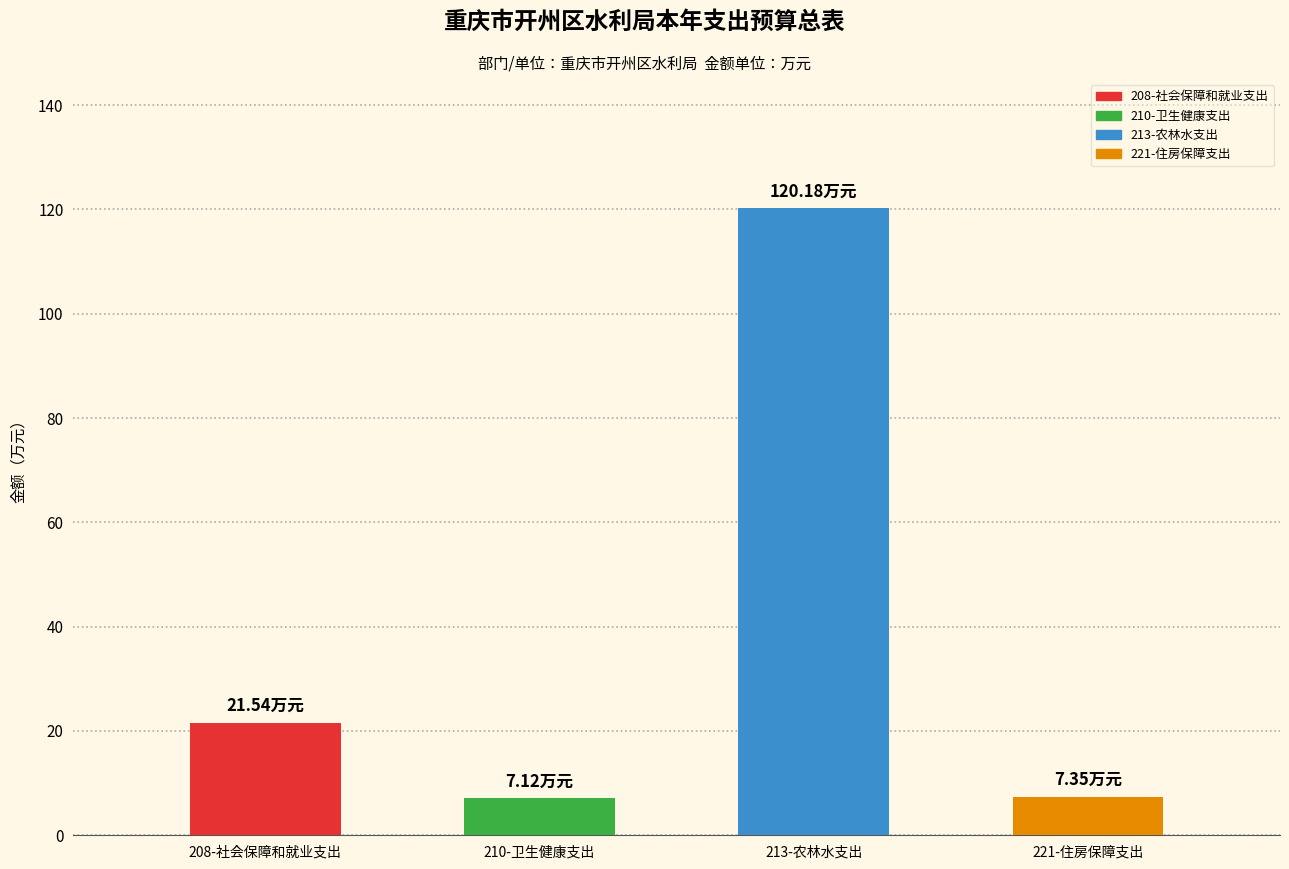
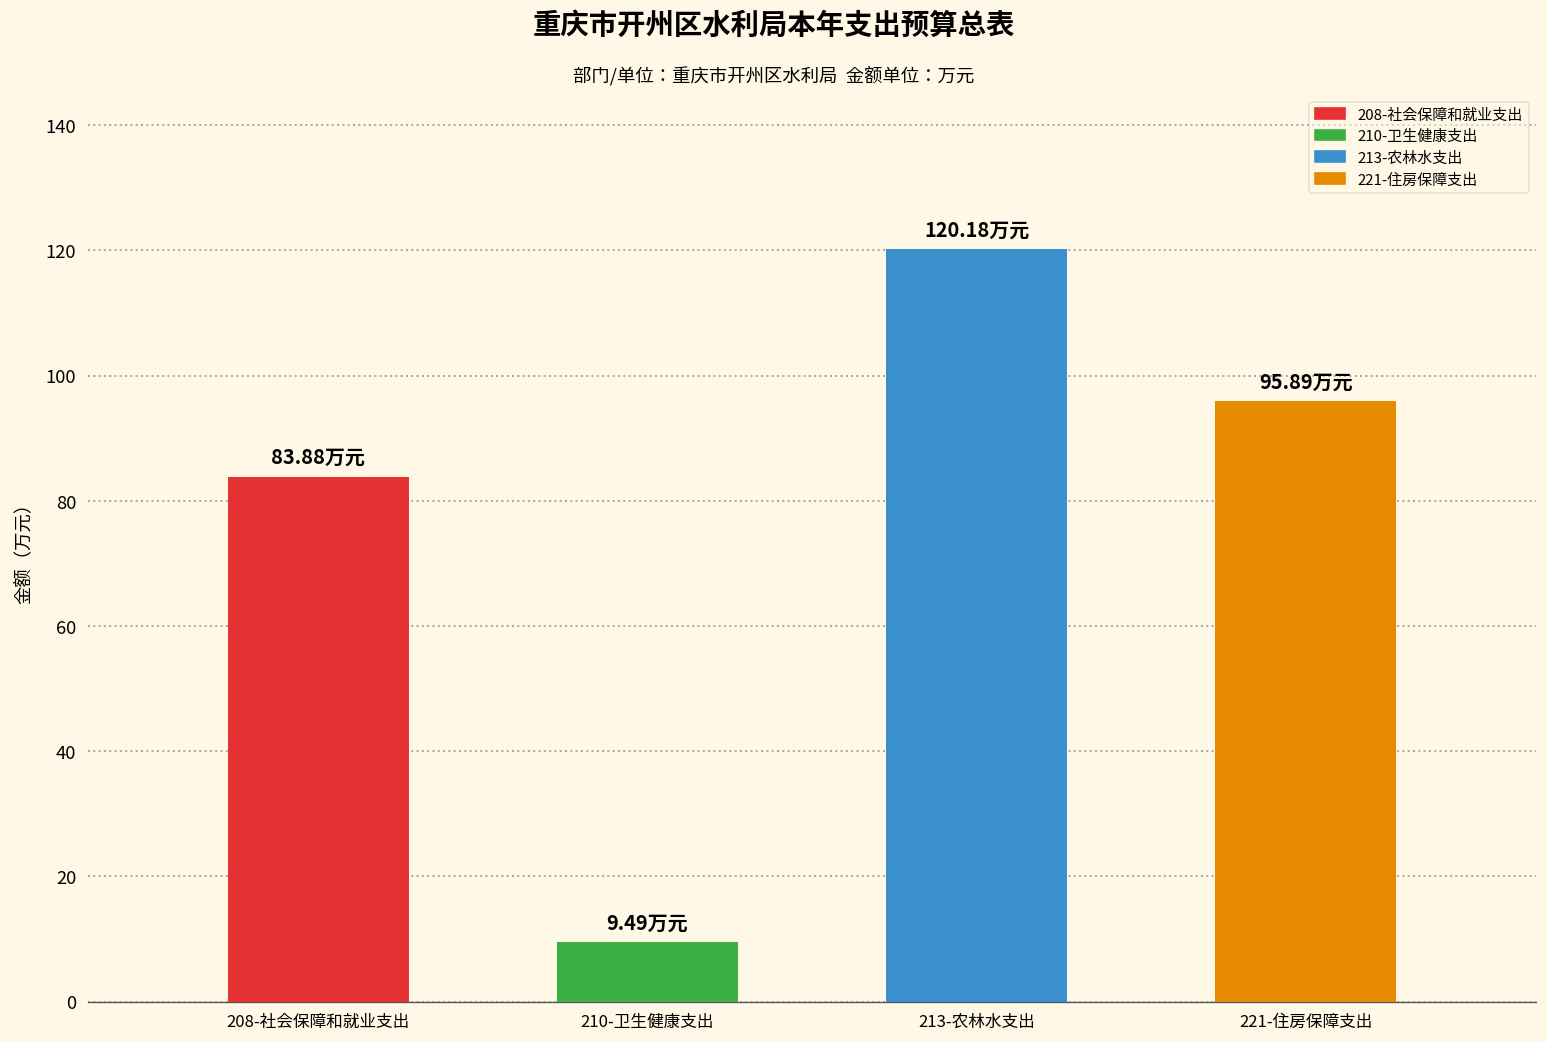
208-社会保障和就业支出: 21.54 -> 83.88
210-卫生健康支出: 7.12 -> 9.49
221-住房保障支出: 7.35 -> 95.89
